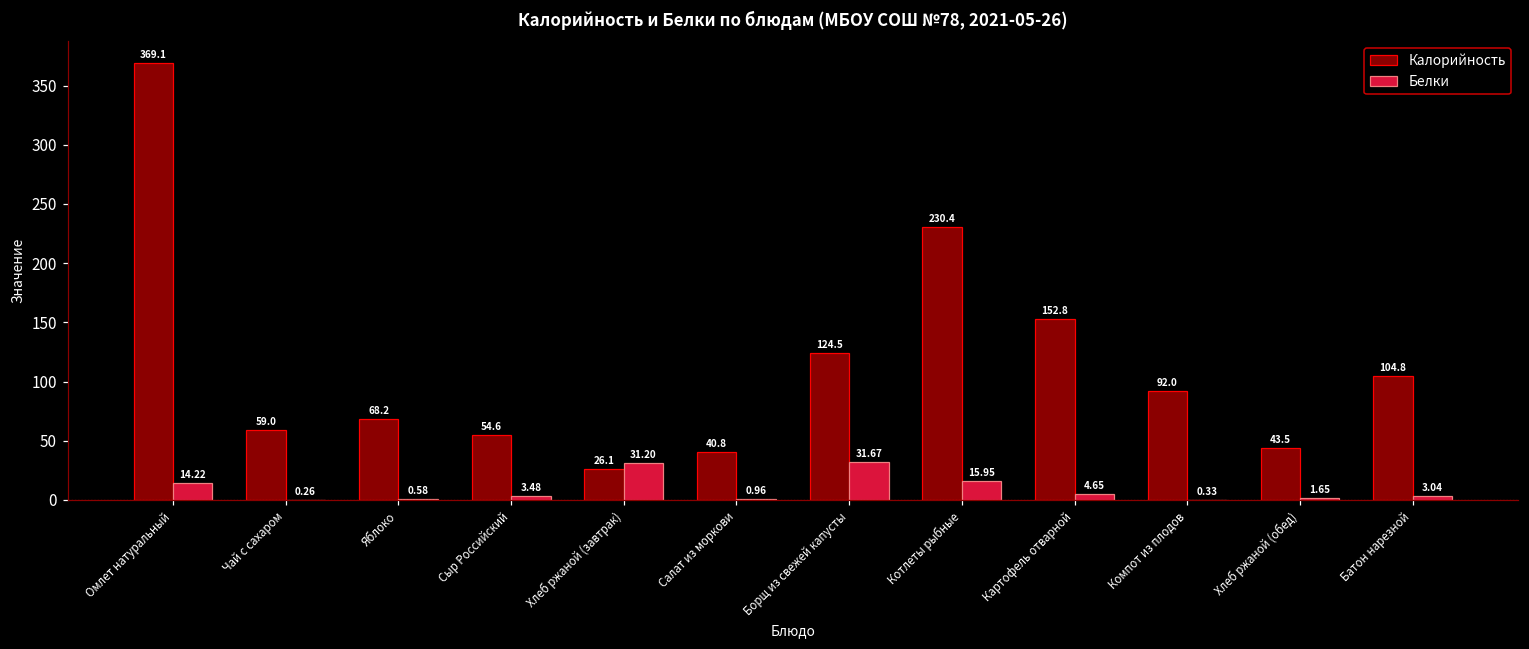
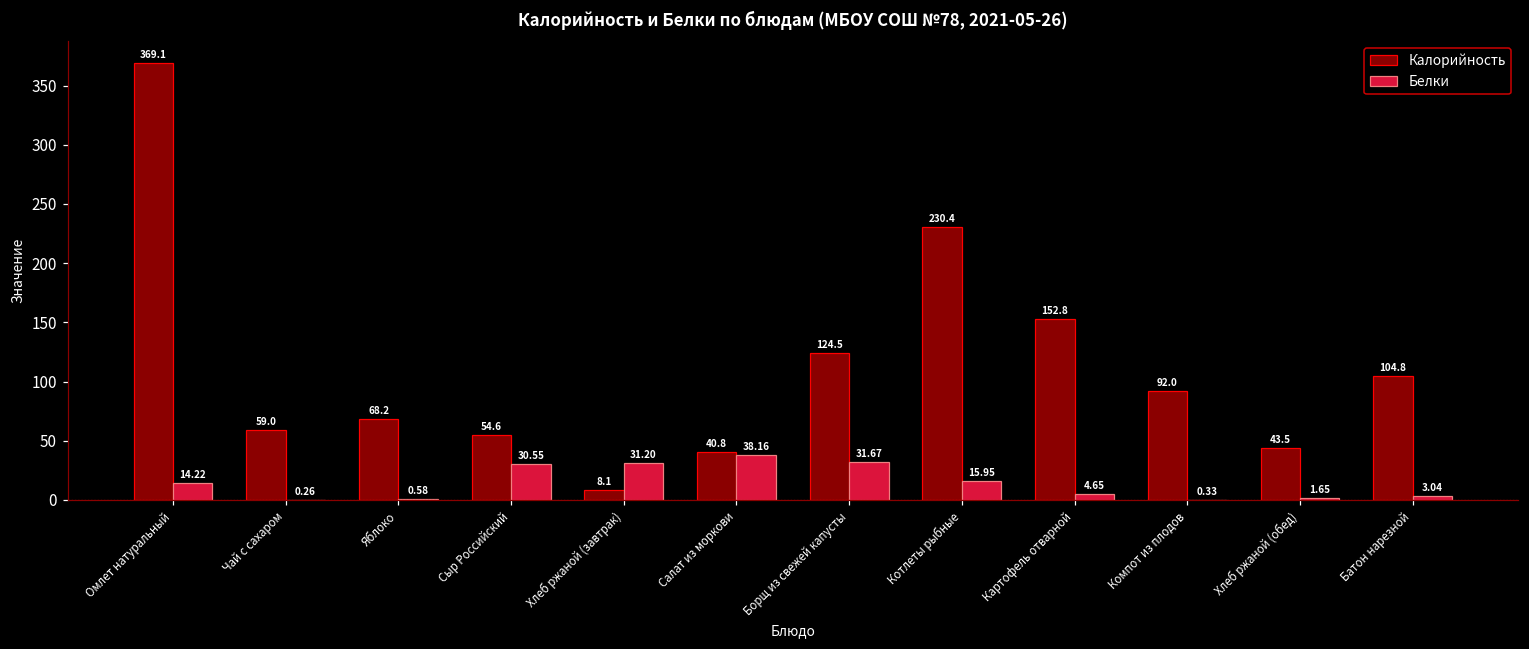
Белки, Сыр Российский: 3.48 -> 30.55
Калорийность, Хлеб ржаной (завтрак): 26.1 -> 8.1
Белки, Салат из моркови: 0.96 -> 38.16
